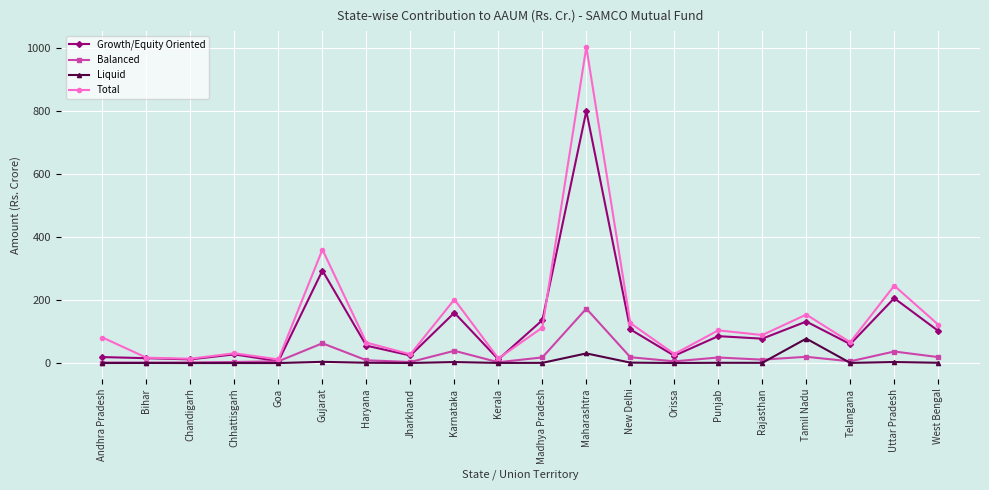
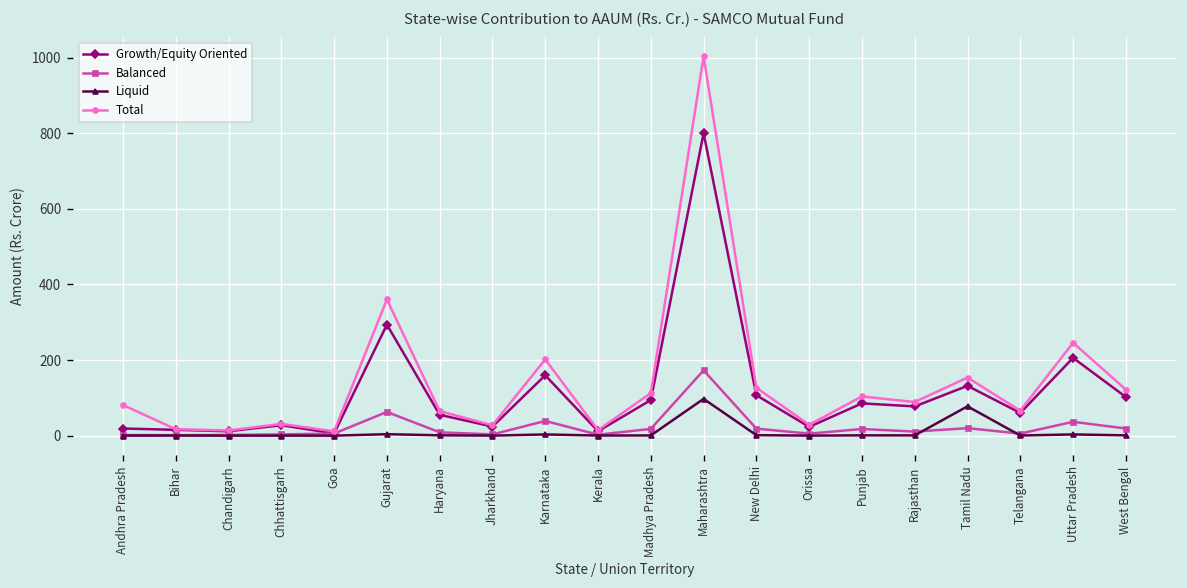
Growth/Equity Oriented, Madhya Pradesh: 140 -> 90
Liquid, Maharashtra: 30 -> 100
